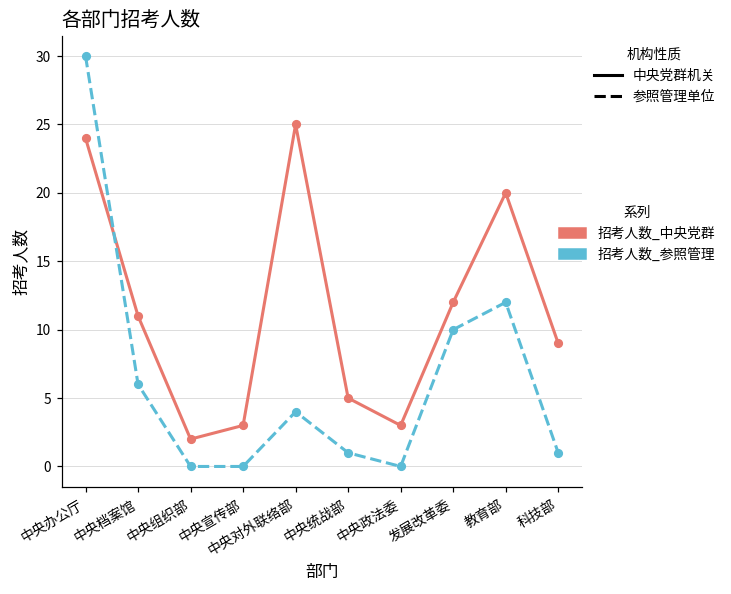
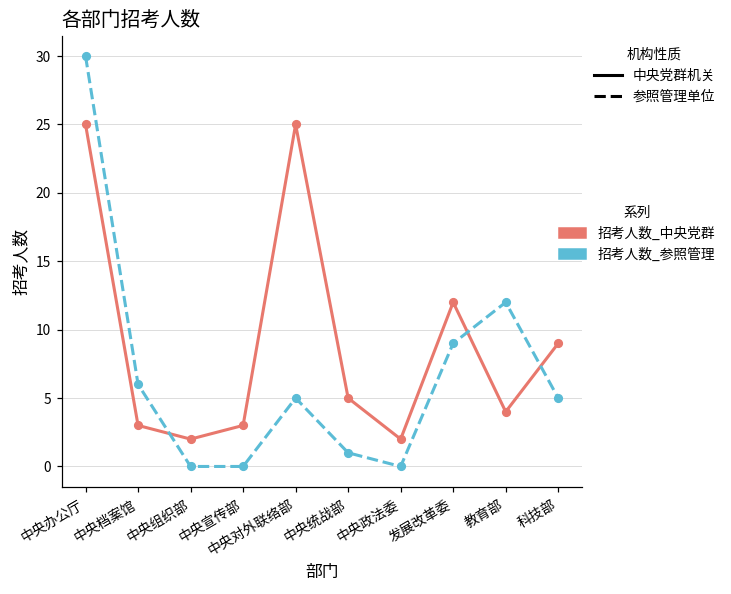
招考人数_中央党群, 中央办公厅: 24 -> 25
招考人数_中央党群, 中央档案馆: 11 -> 3
招考人数_参照管理, 中央对外联络部: 4 -> 5
招考人数_中央党群, 中央政法委: 3 -> 2
招考人数_参照管理, 发展改革委: 10 -> 9
招考人数_中央党群, 教育部: 20 -> 4
招考人数_参照管理, 科技部: 1 -> 5
